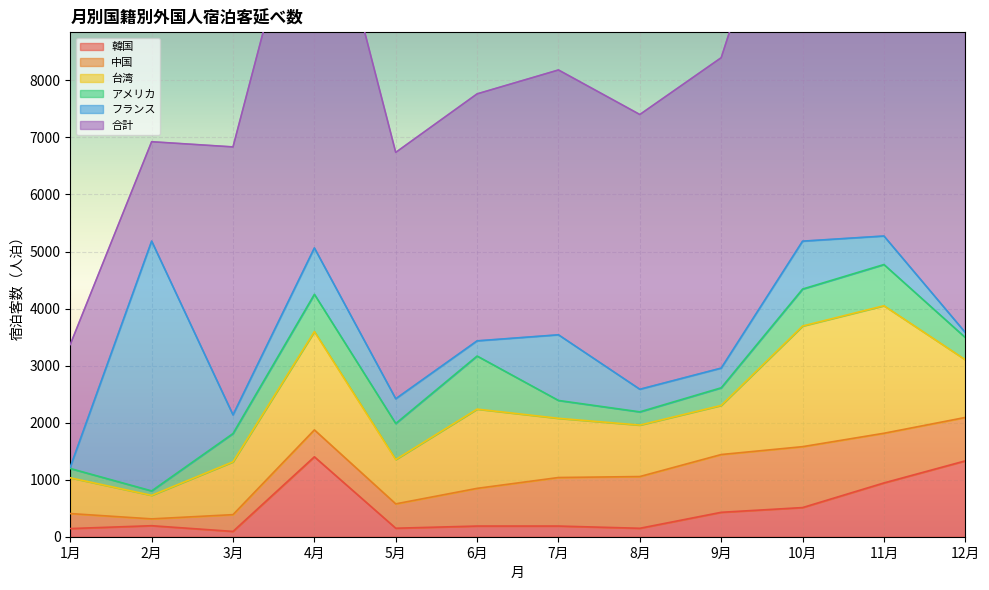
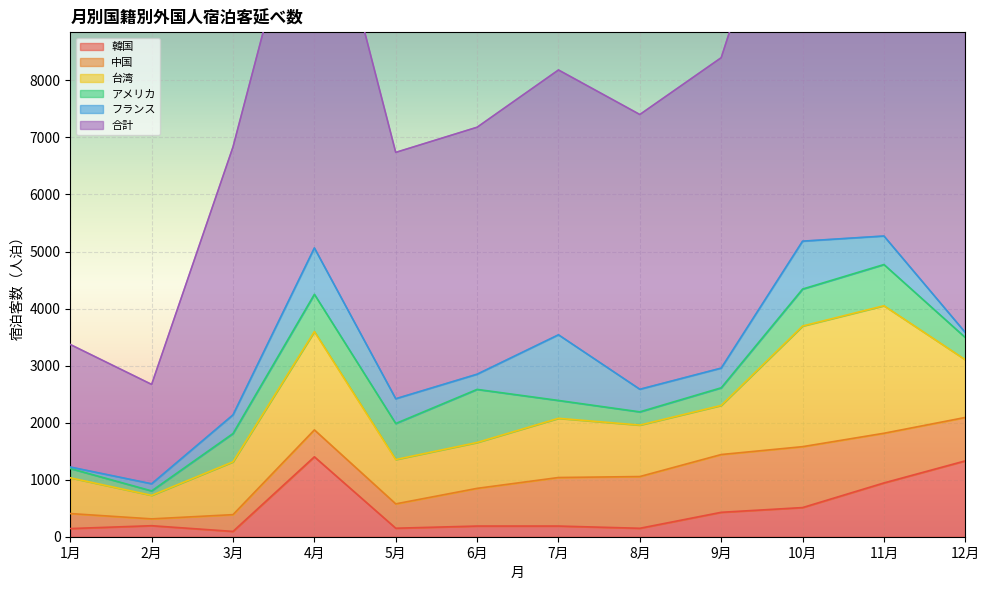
フランス, 2月: 4400 -> 100
台湾, 6月: 1400 -> 800
